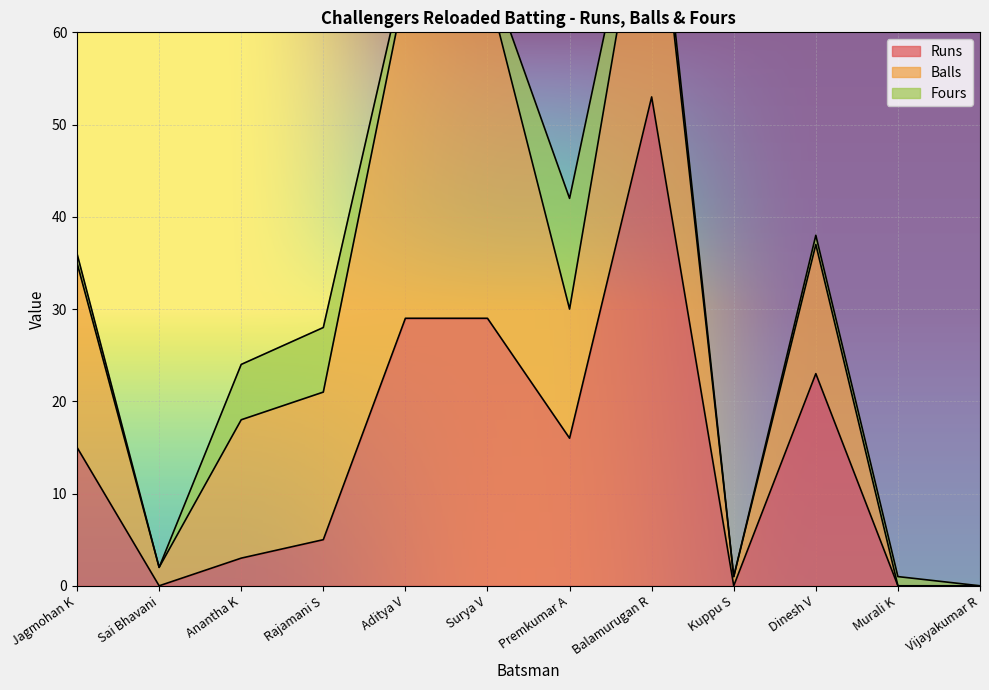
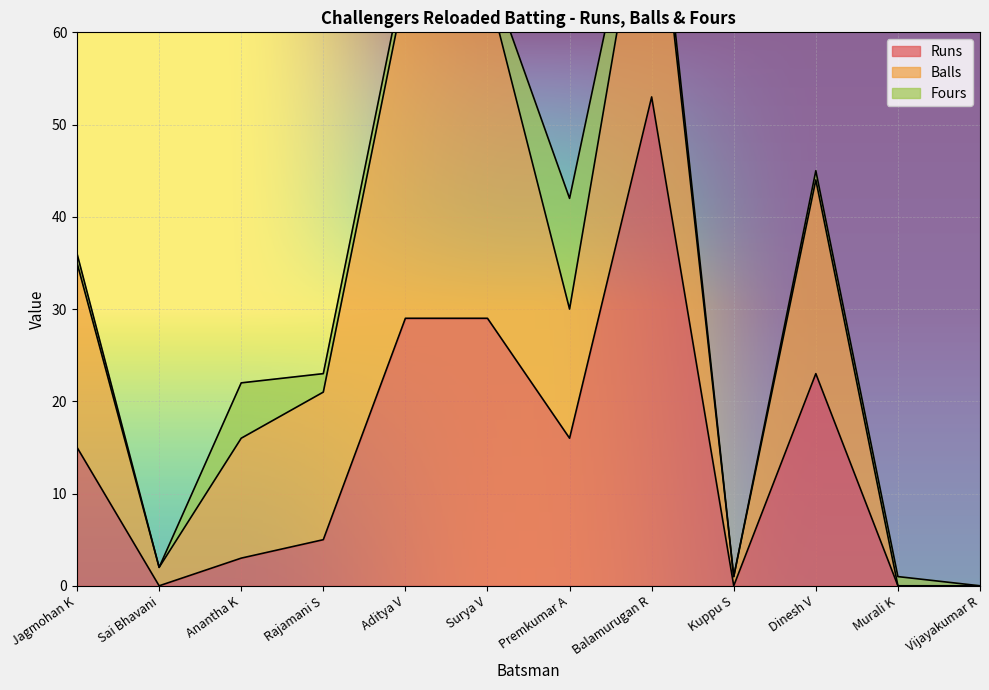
Balls, Anantha K: 15 -> 13
Fours, Rajamani S: 7 -> 2
Balls, Dinesh V: 14 -> 21
